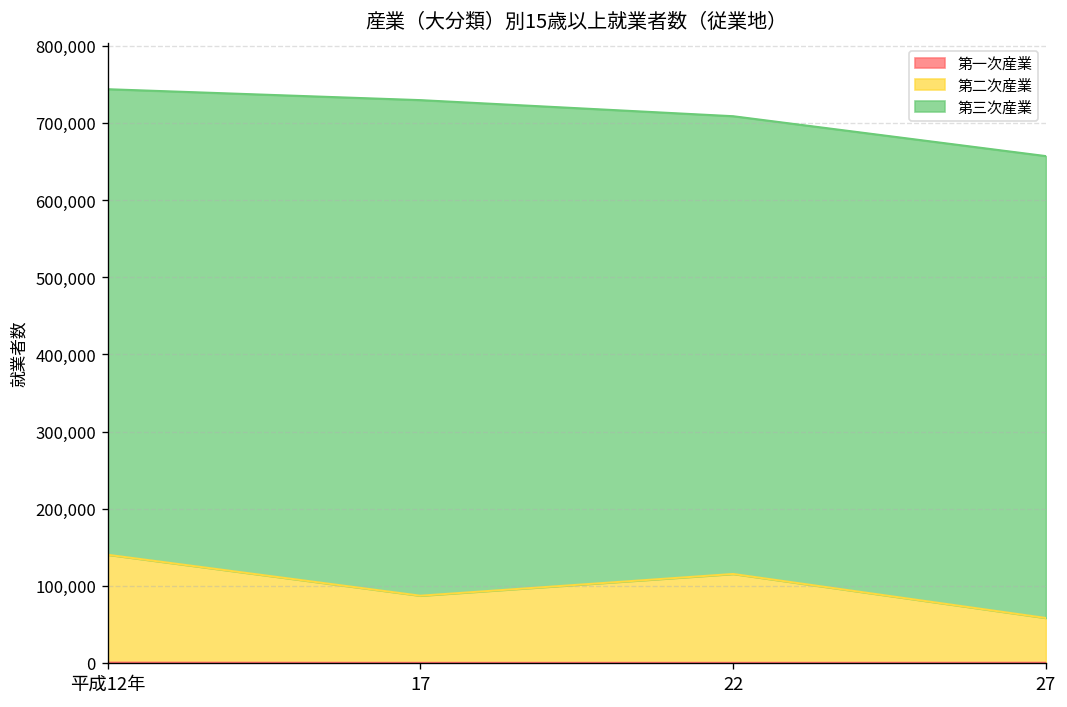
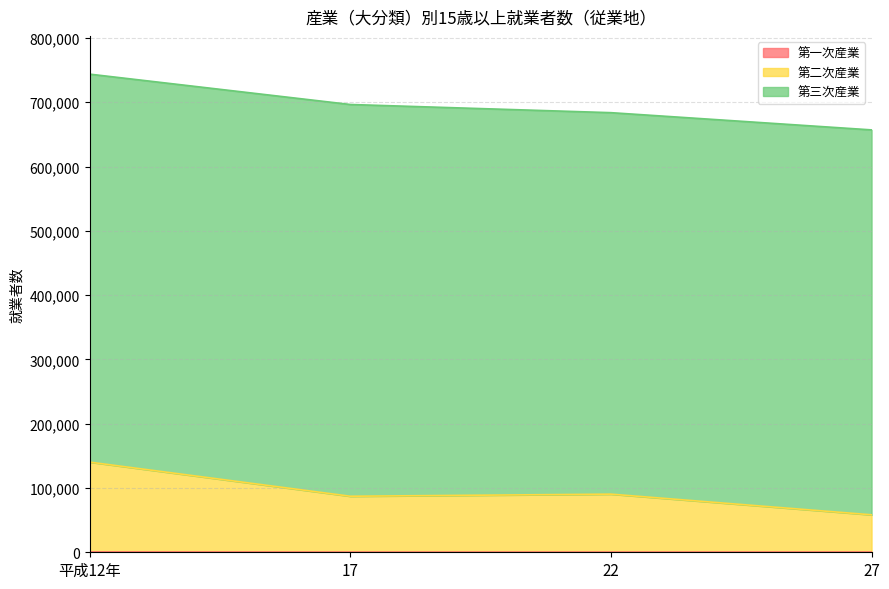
第三次産業, 17: 640,000 -> 610,000
第二次産業, 22: 120,000 -> 90,000
